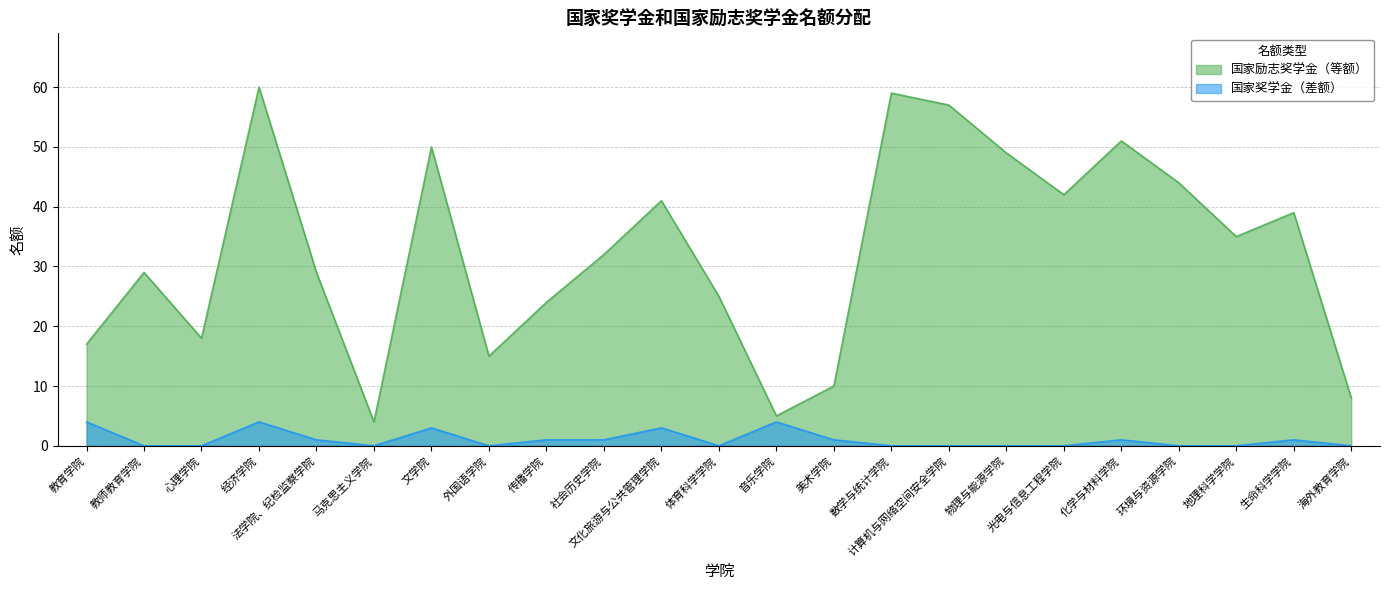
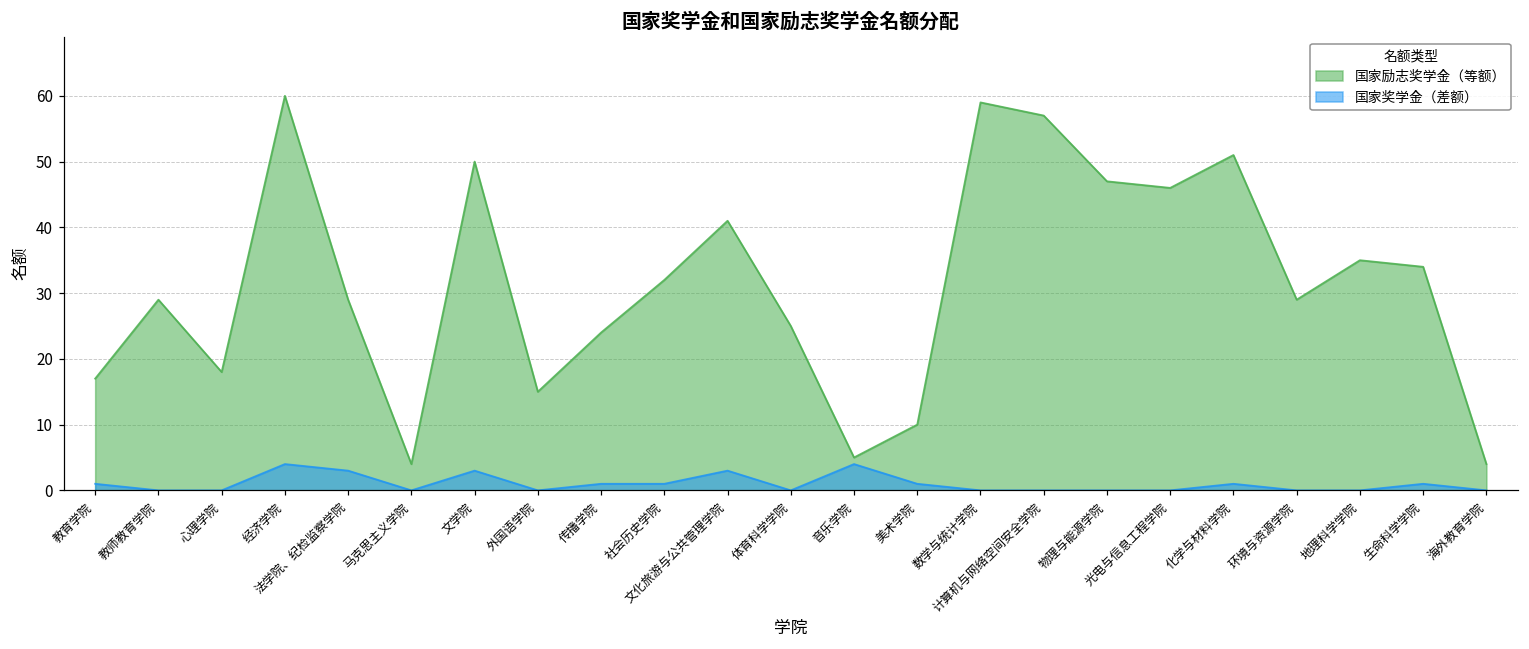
国家奖学金（差额）, 教育学院: 4 -> 1
国家奖学金（差额）, 法学院、纪检监察学院: 1 -> 3
国家励志奖学金（等额）, 物理与能源学院: 49 -> 47
国家励志奖学金（等额）, 光电与信息工程学院: 42 -> 46
国家励志奖学金（等额）, 环境与资源学院: 44 -> 29
国家励志奖学金（等额）, 生命科学学院: 39 -> 34
国家励志奖学金（等额）, 海外教育学院: 8 -> 4
